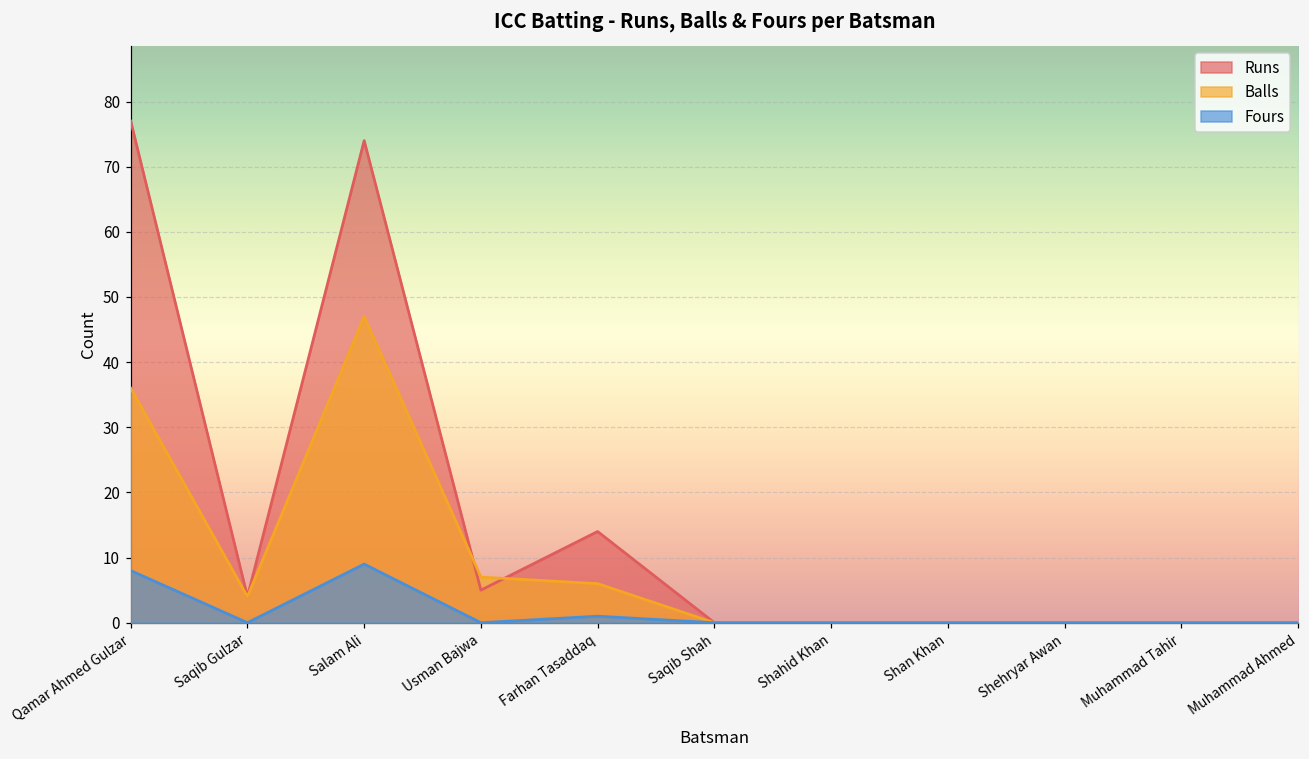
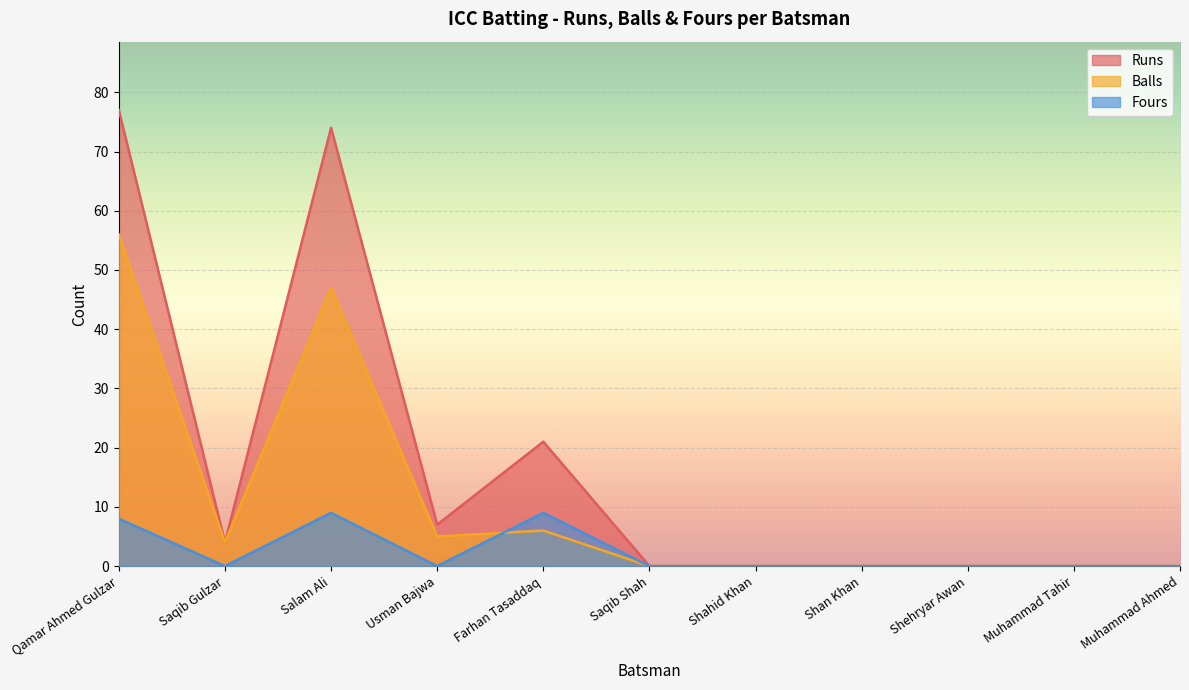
Balls, Qamar Ahmed Gulzar: 36 -> 56
Runs, Usman Bajwa: 5 -> 7
Balls, Usman Bajwa: 7 -> 5
Runs, Farhan Tasaddaq: 14 -> 21
Fours, Farhan Tasaddaq: 1 -> 9
